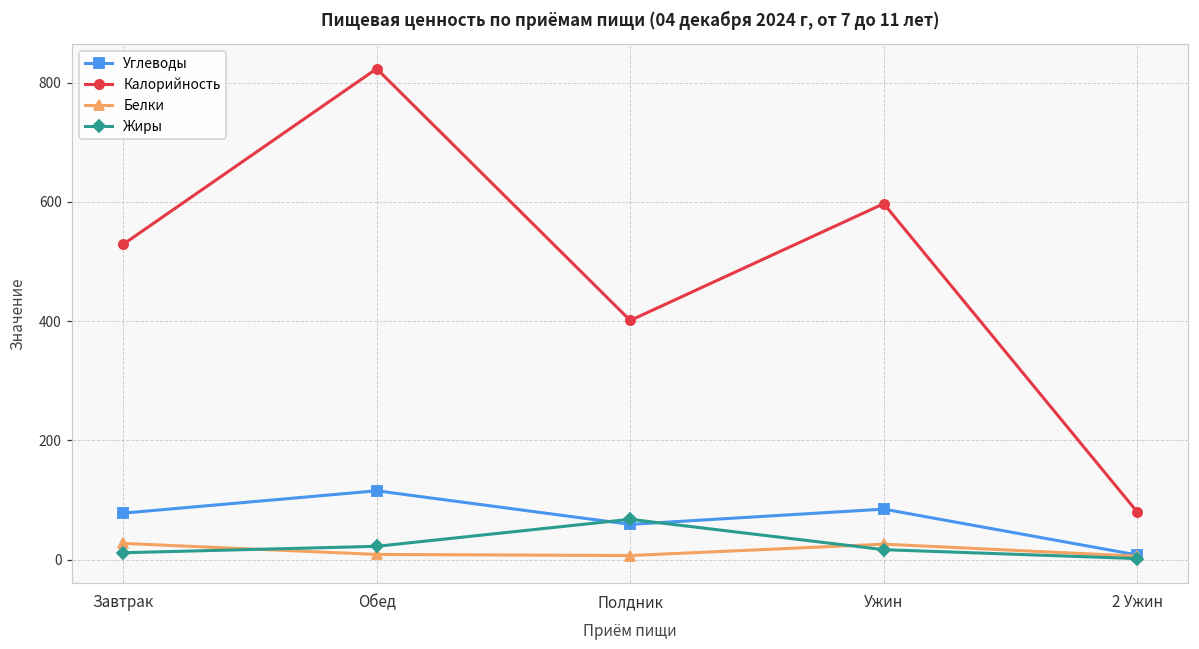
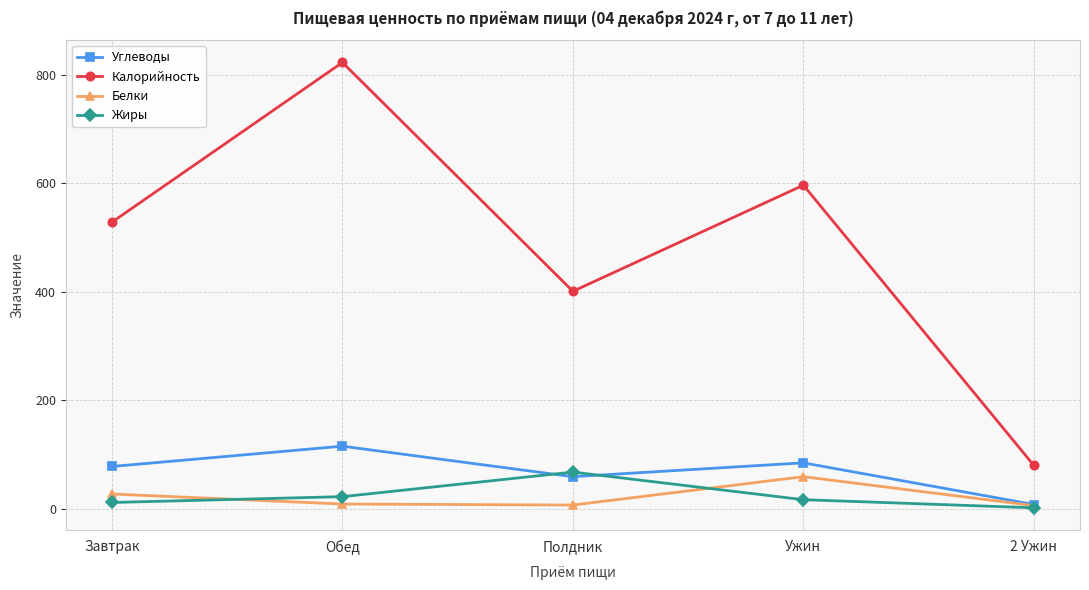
Белки, Ужин: 30 -> 60
